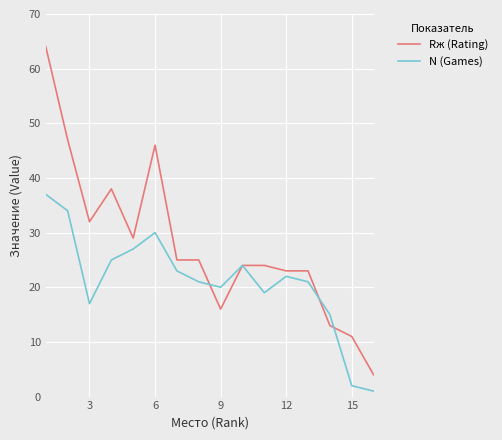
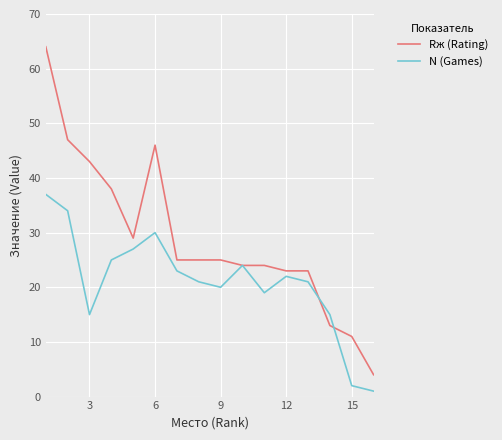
Rж (Rating), 3: 32 -> 43
N (Games), 3: 17 -> 15
Rж (Rating), 9: 16 -> 25
